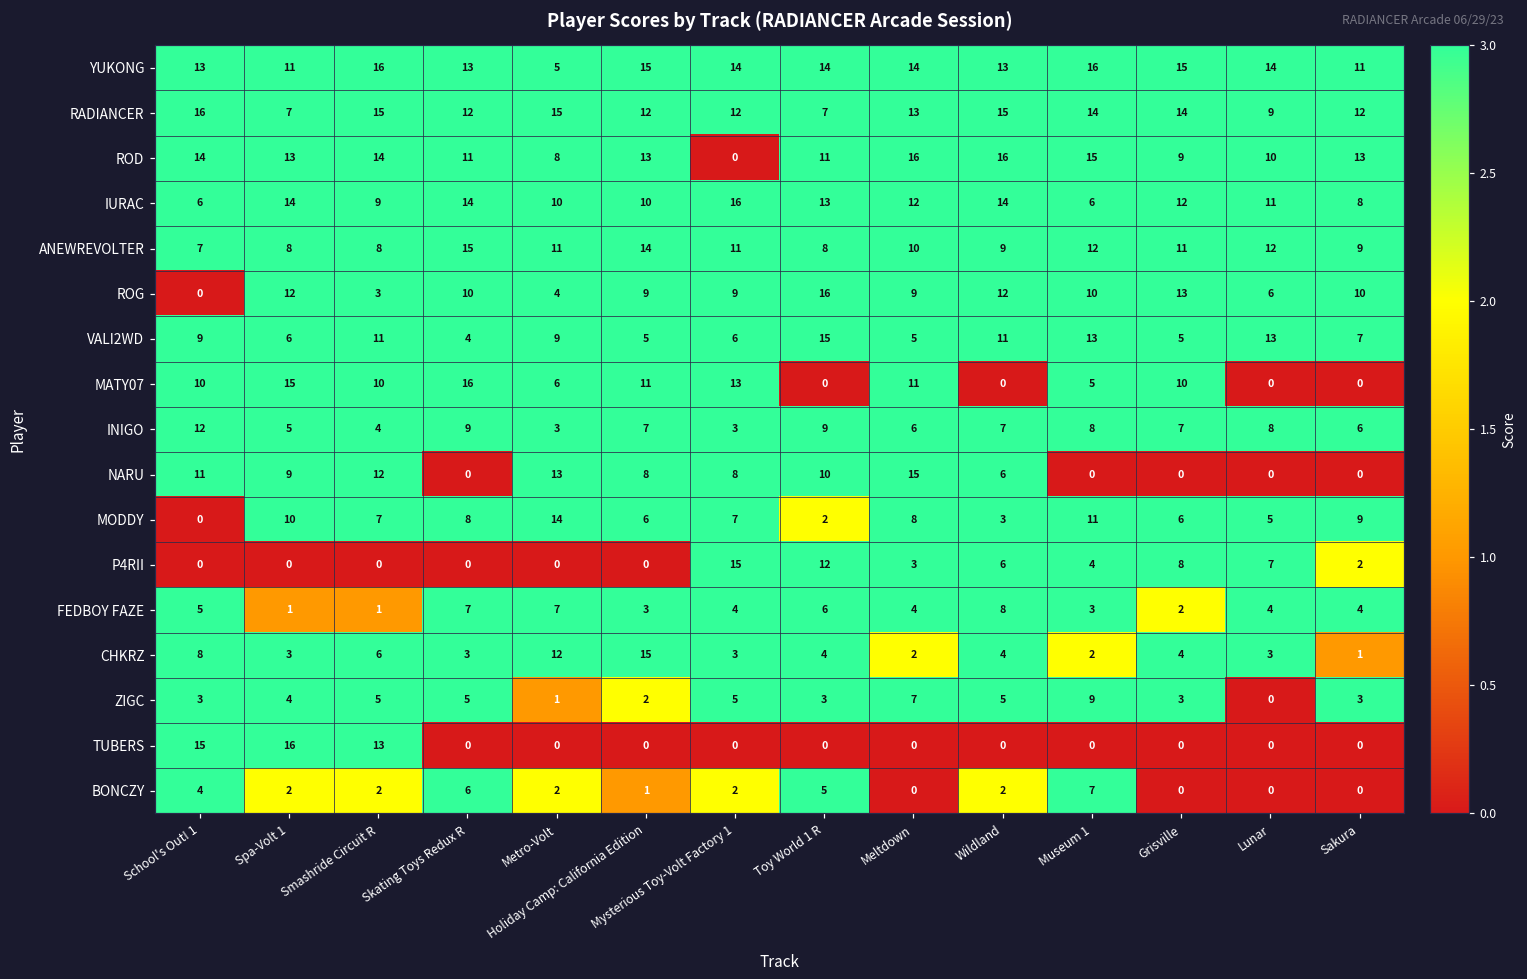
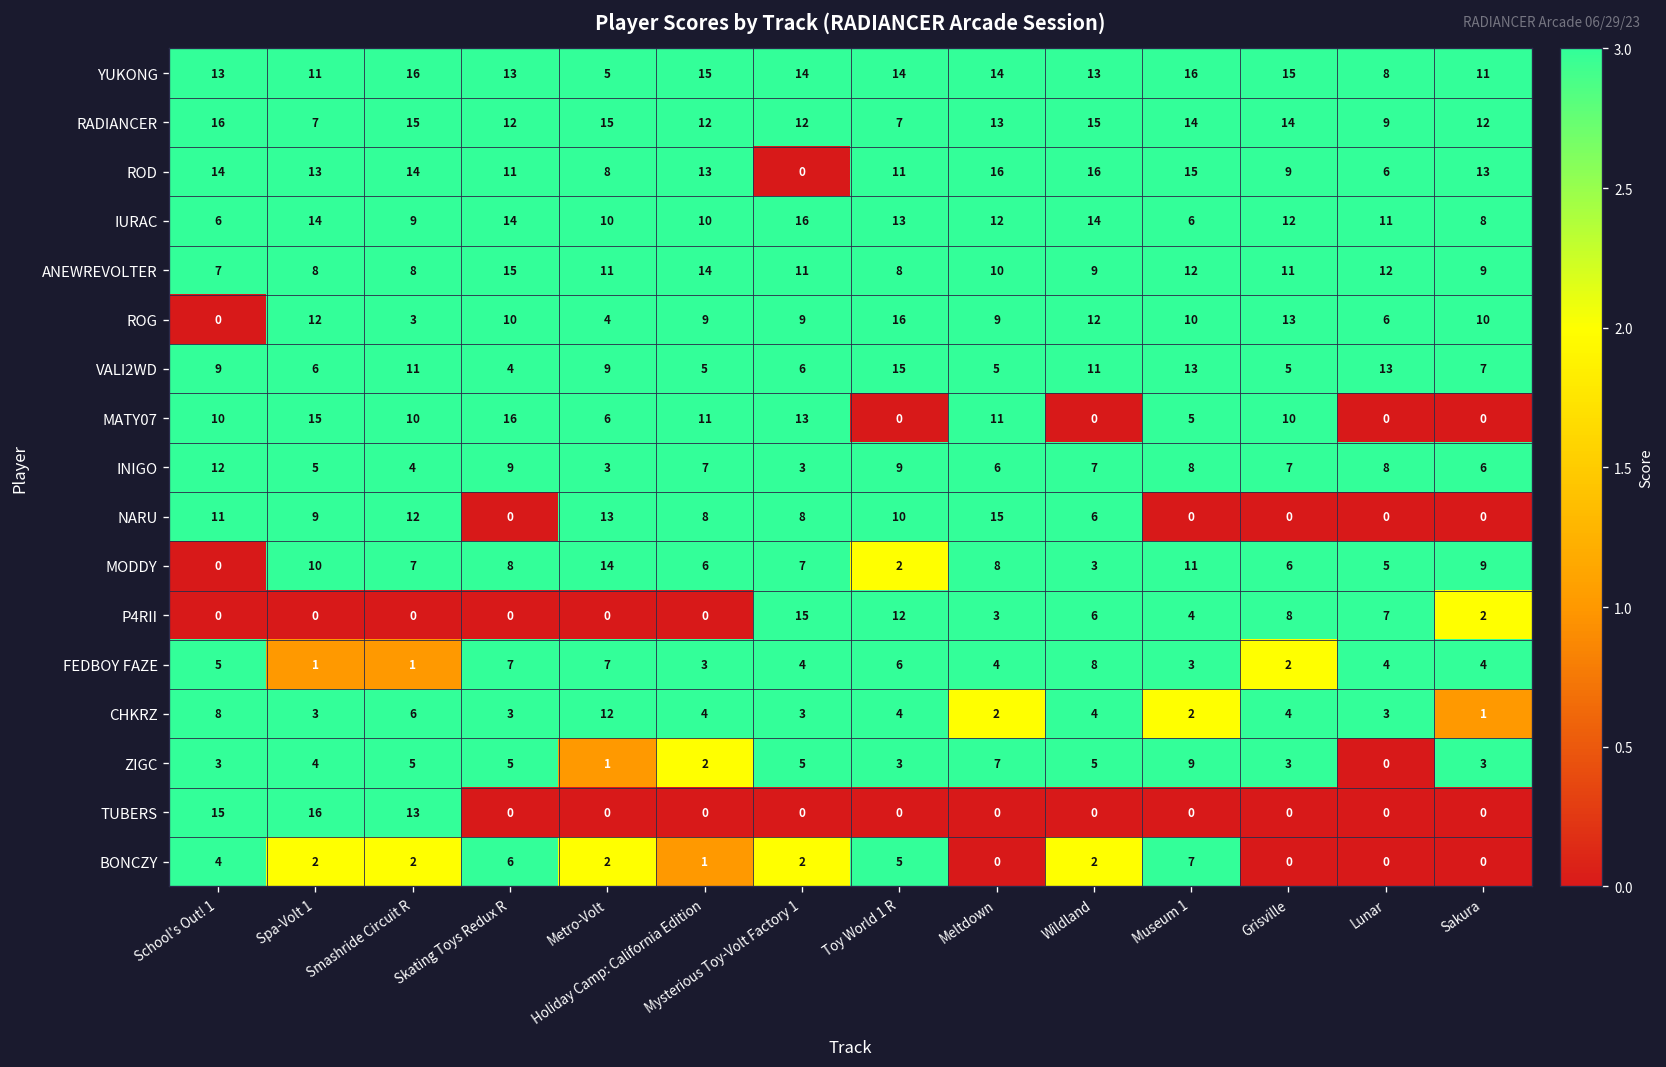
YUKONG, Lunar: 14 -> 8
ROD, Lunar: 10 -> 6
CHKRZ, Holiday Camp: California Edition: 15 -> 4
